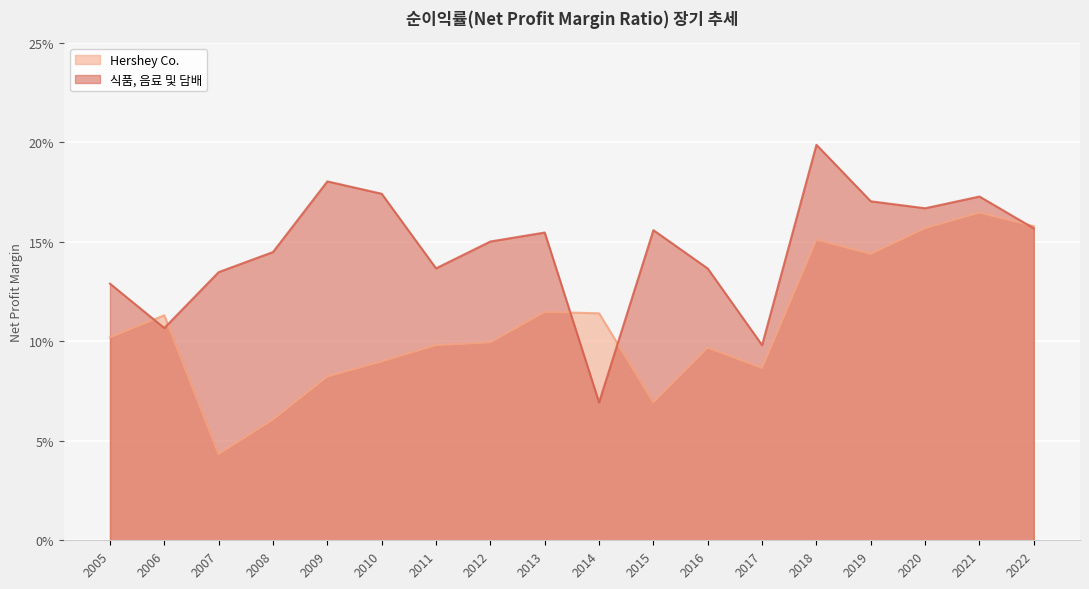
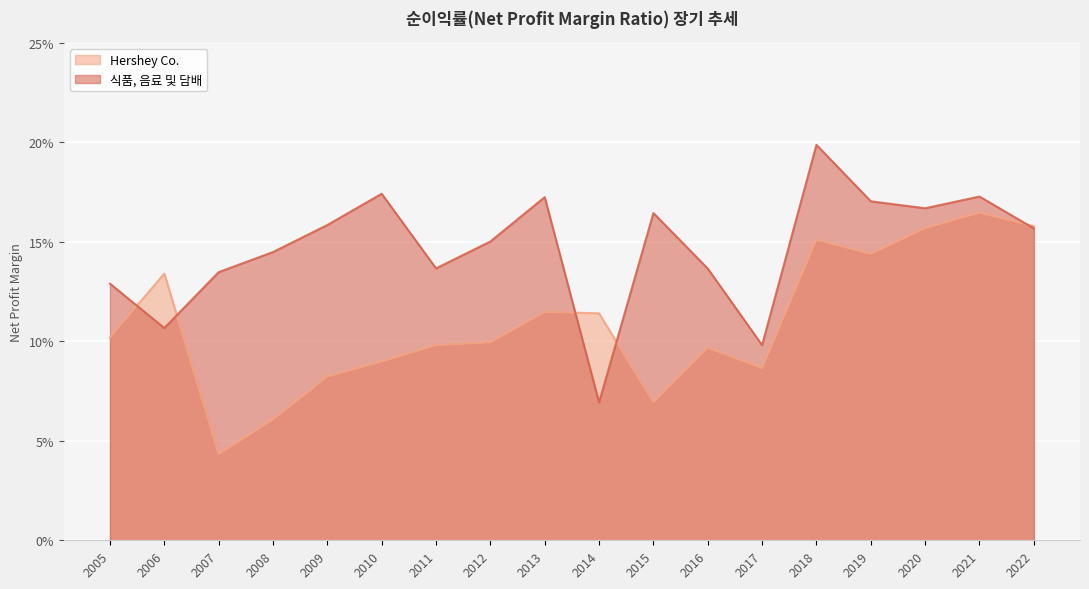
Hershey Co., 2006: 11.3% -> 13.4%
식품, 음료 및 담배, 2009: 18.0% -> 15.9%
식품, 음료 및 담배, 2013: 15.5% -> 17.3%
식품, 음료 및 담배, 2015: 15.6% -> 16.5%
